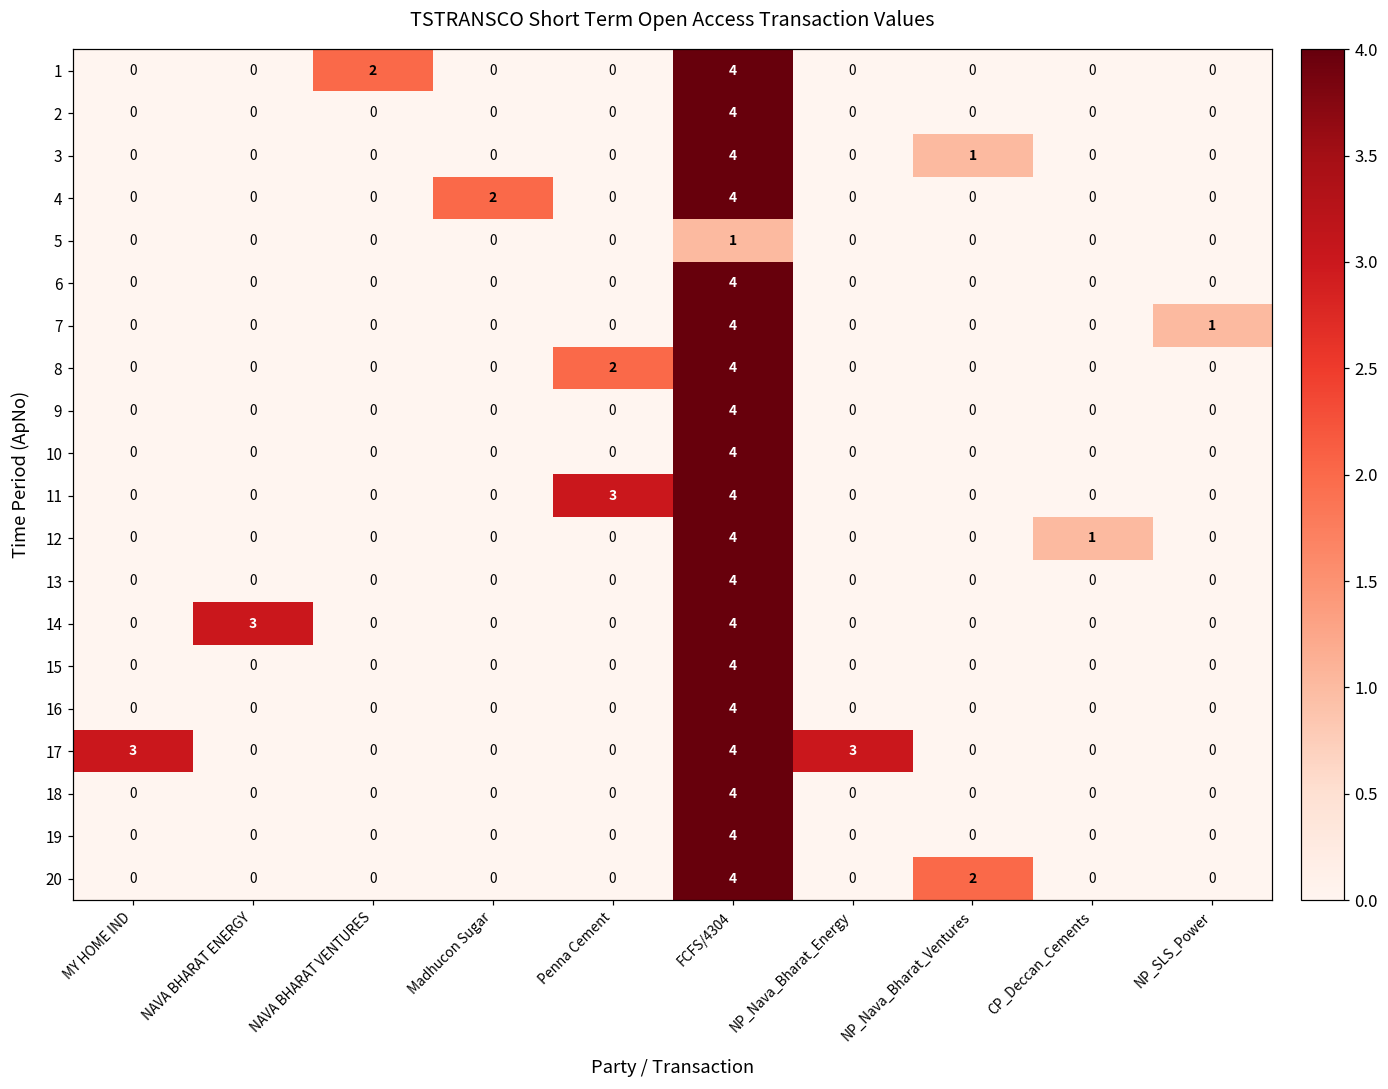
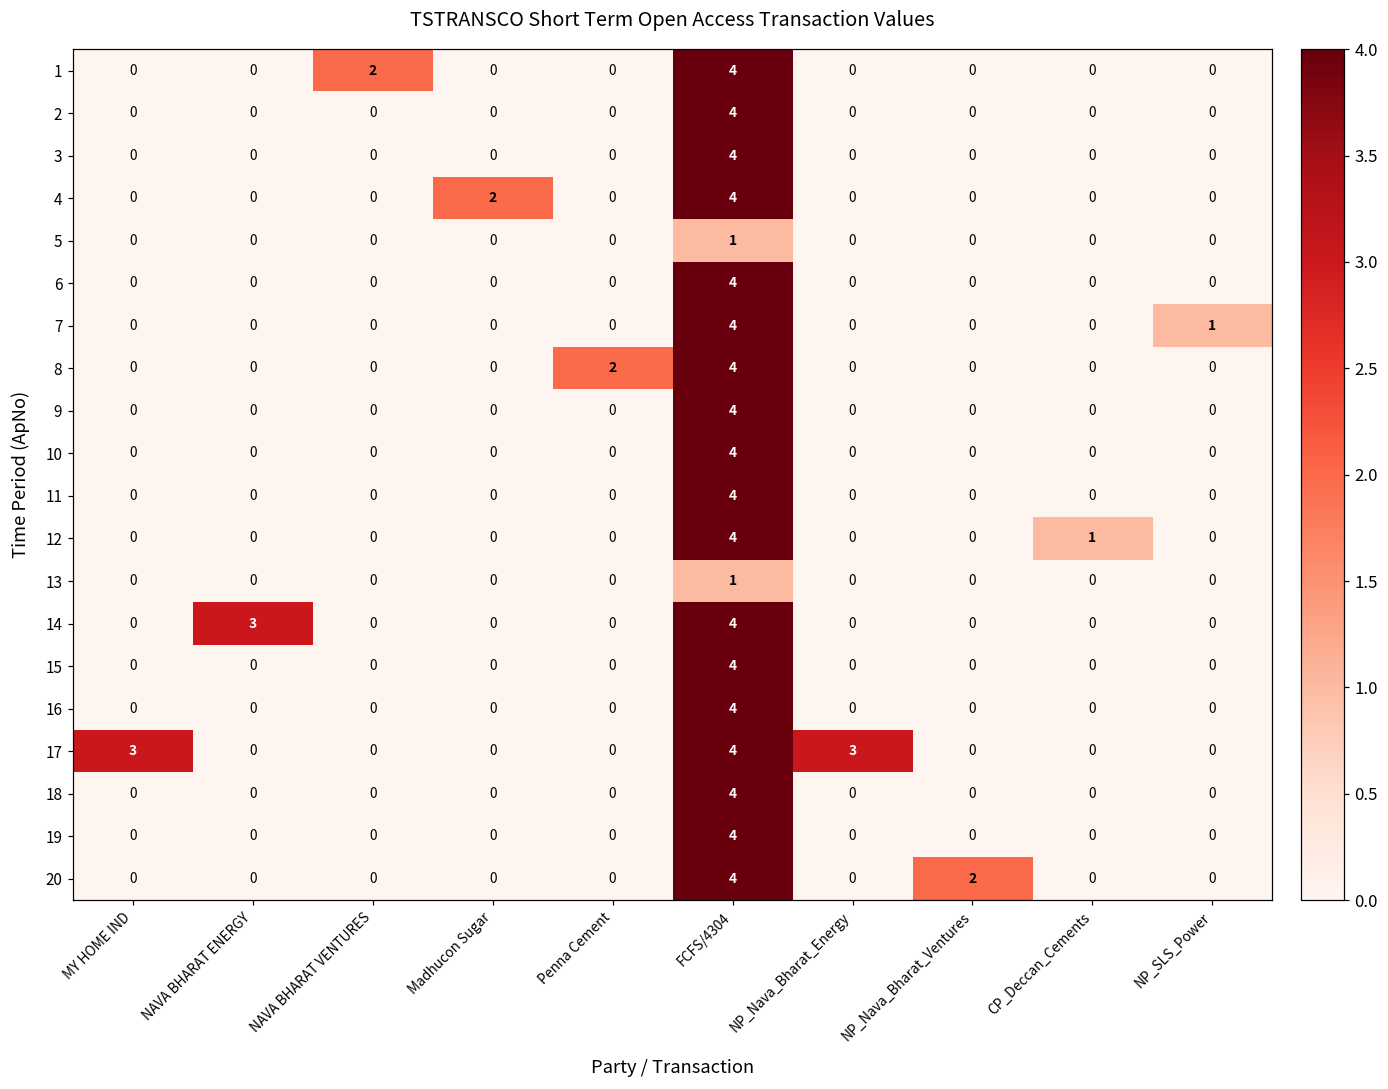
3, NP_Nava_Bharat_Ventures: 1 -> 0
11, Penna Cement: 3 -> 0
13, FCFS/4304: 4 -> 1
